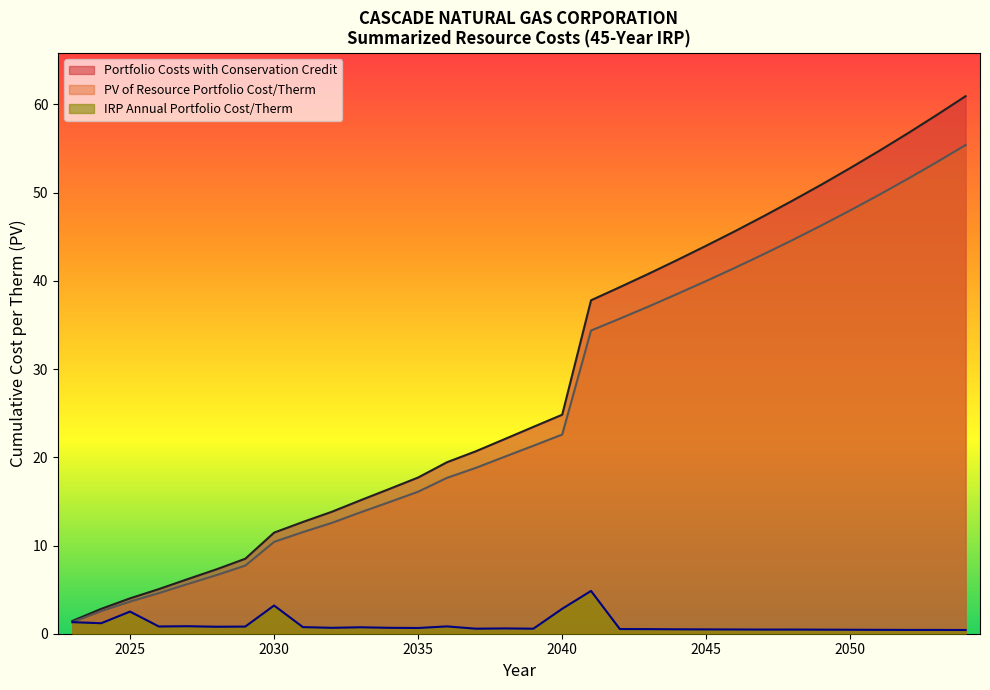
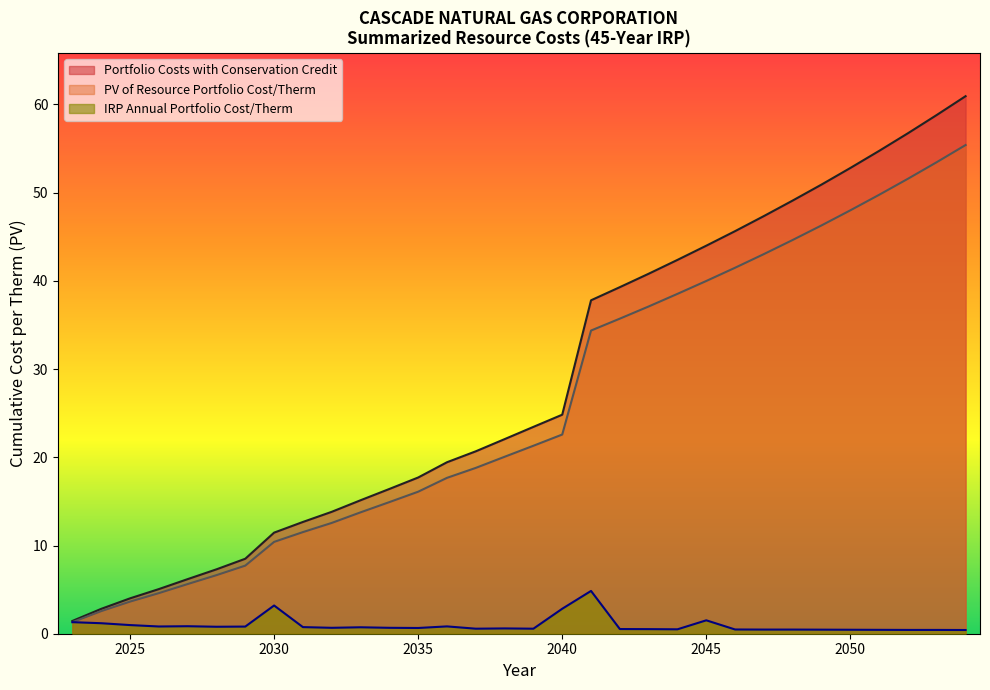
IRP Annual Portfolio Cost/Therm, 2025: 3 -> 1
IRP Annual Portfolio Cost/Therm, 2045: 0 -> 2
